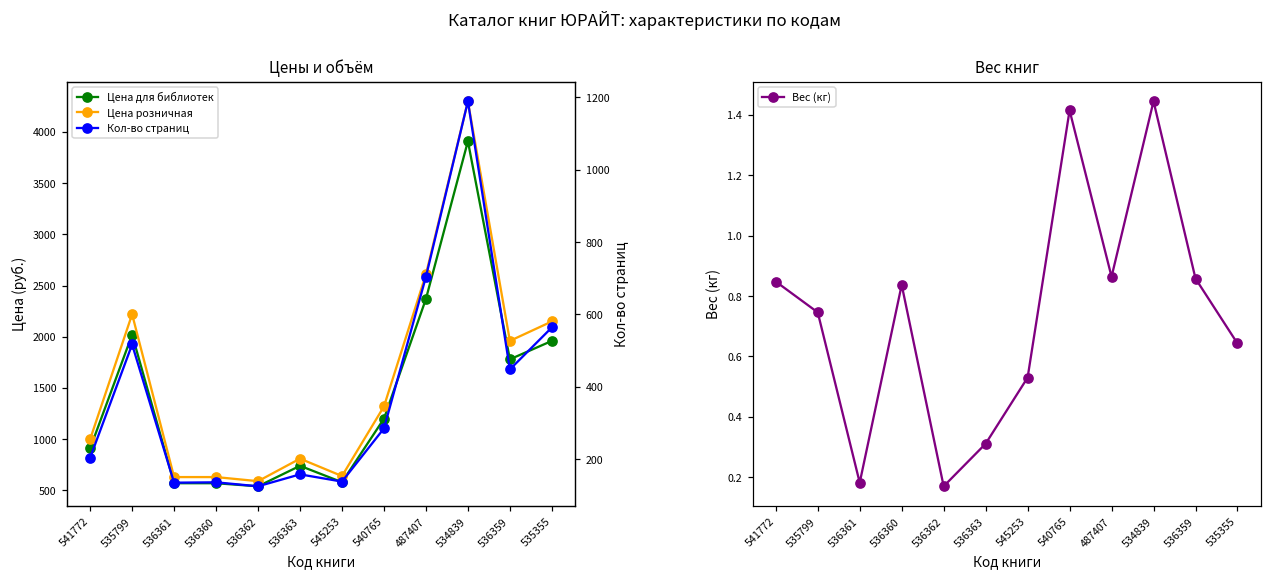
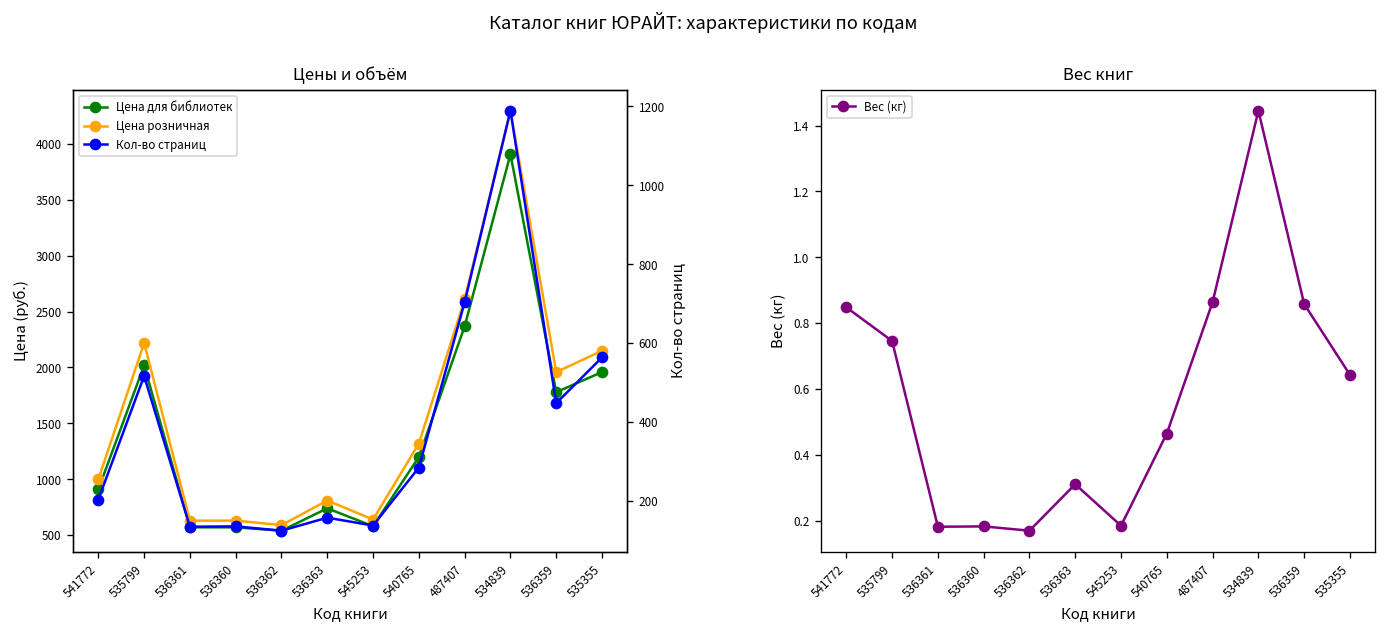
Вес книг, 536360: 0.84 -> 0.18
Вес книг, 545253: 0.53 -> 0.19
Вес книг, 540765: 1.42 -> 0.47
